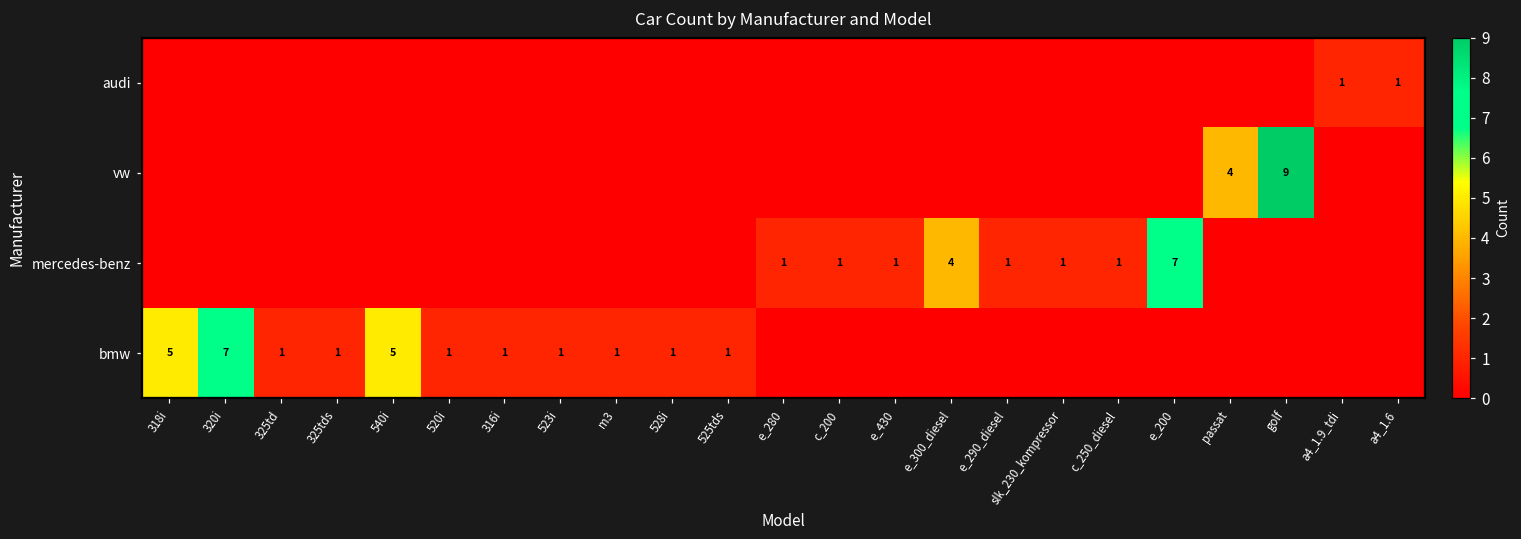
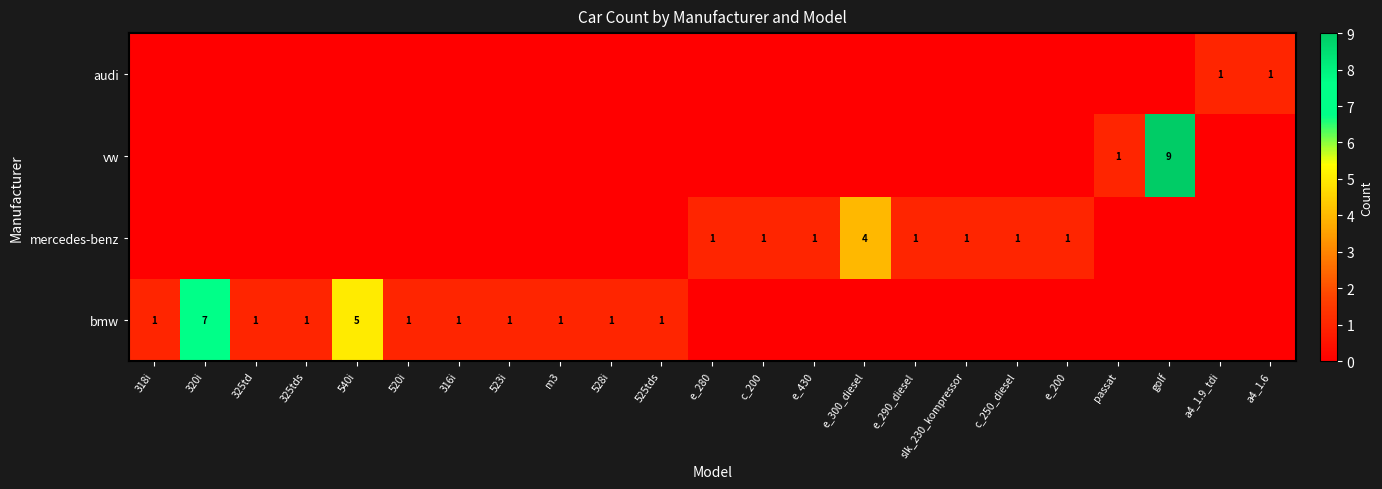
vw, passat: 4 -> 1
mercedes-benz, e_200: 7 -> 1
bmw, 318i: 5 -> 1
